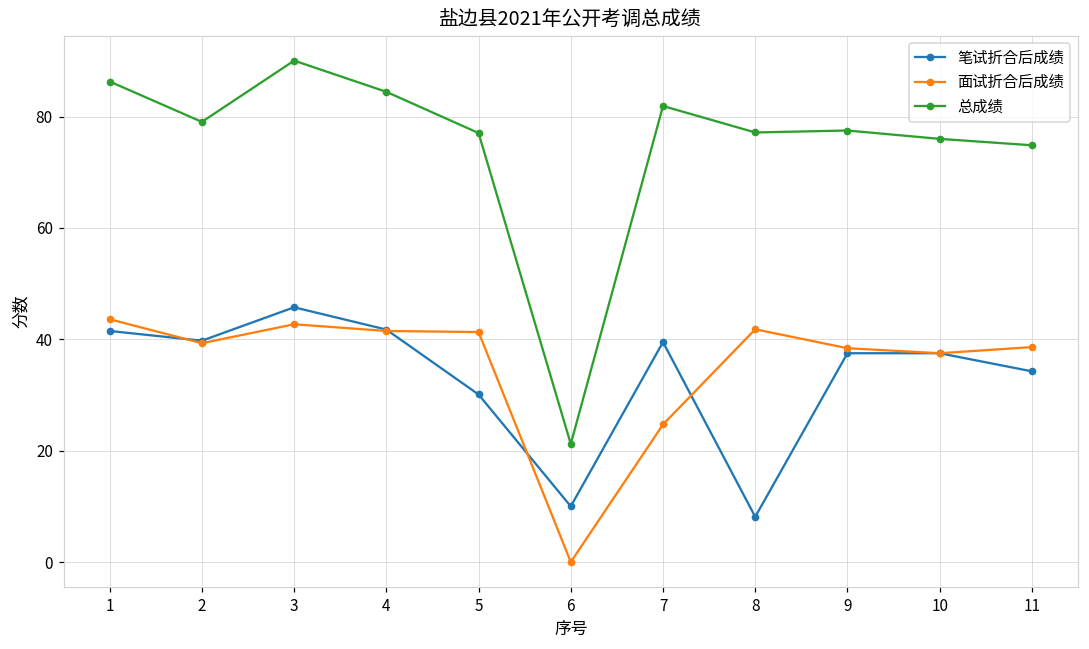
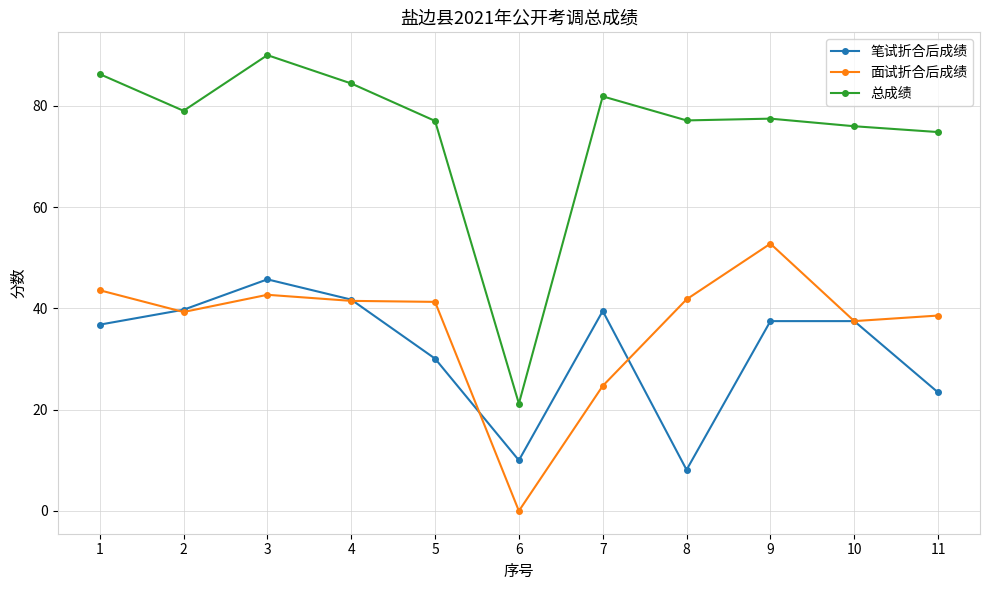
笔试折合后成绩, 1: 42 -> 37
面试折合后成绩, 9: 38 -> 53
笔试折合后成绩, 11: 34 -> 23
